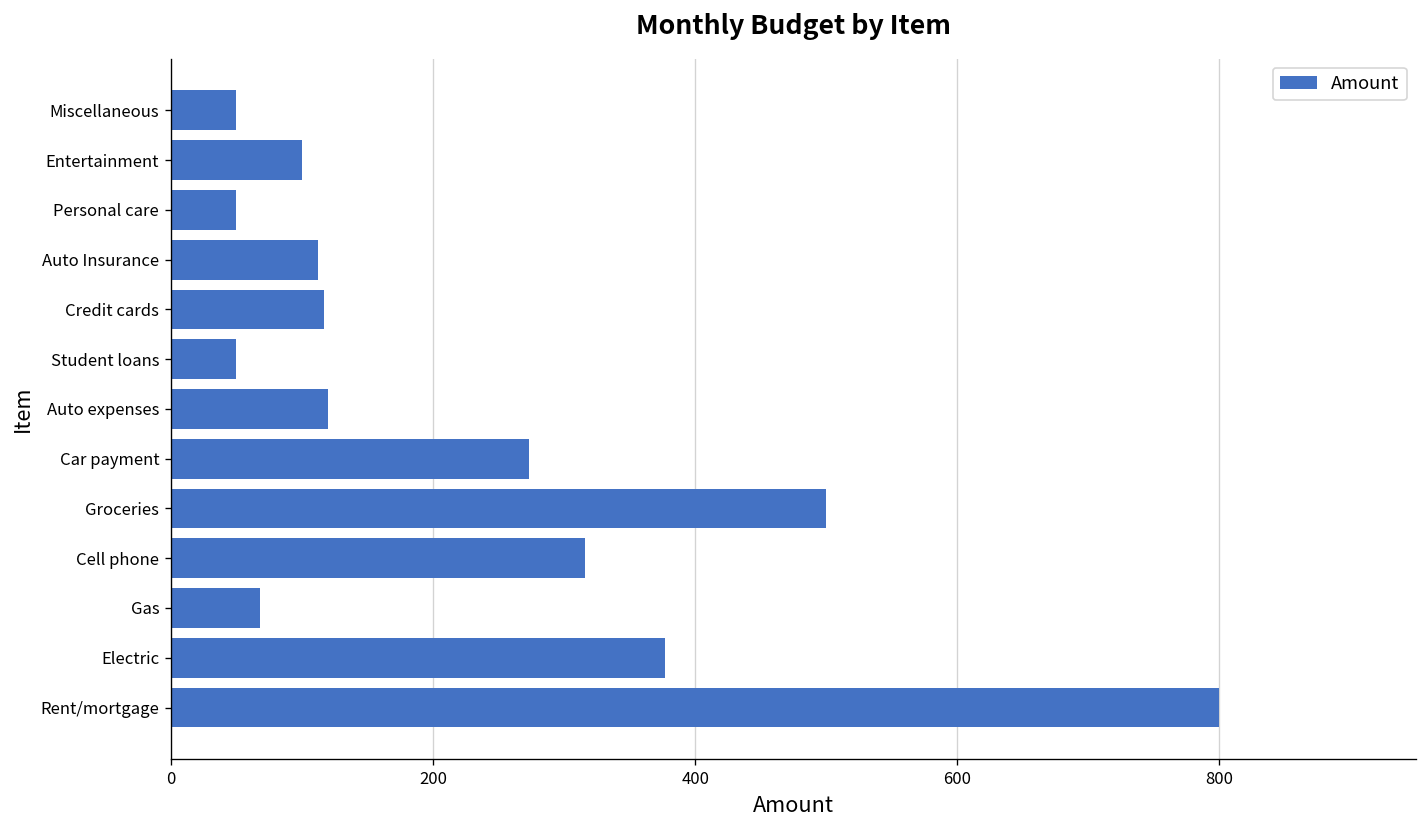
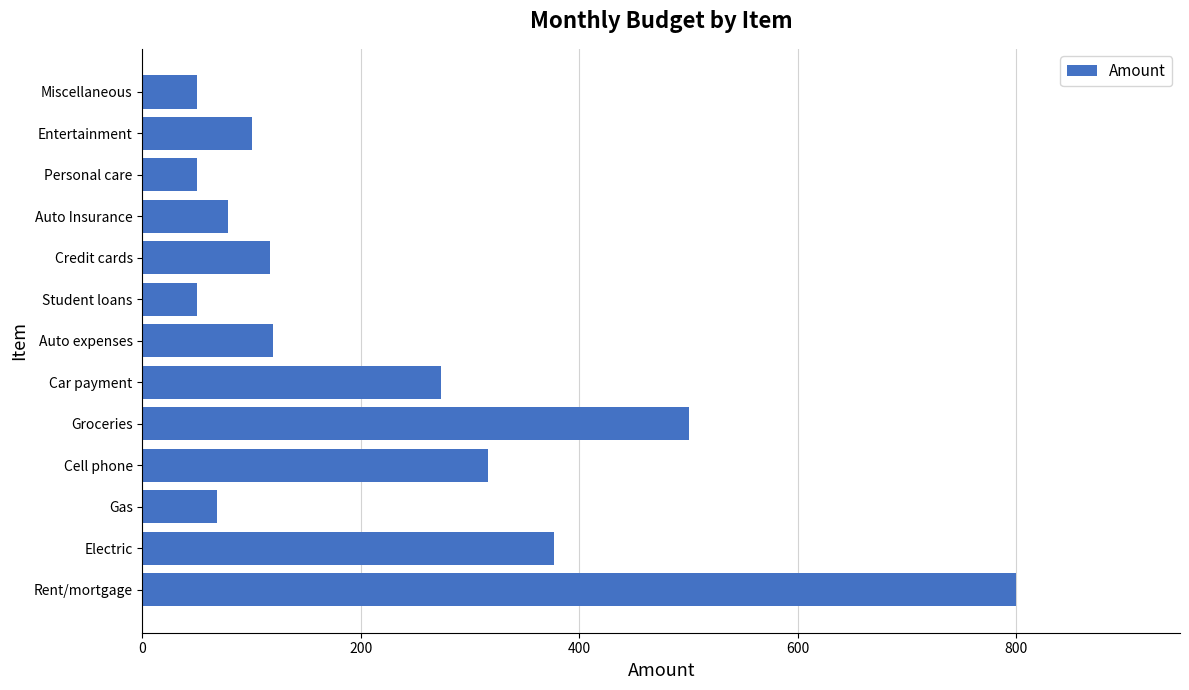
Auto Insurance: 112 -> 78
